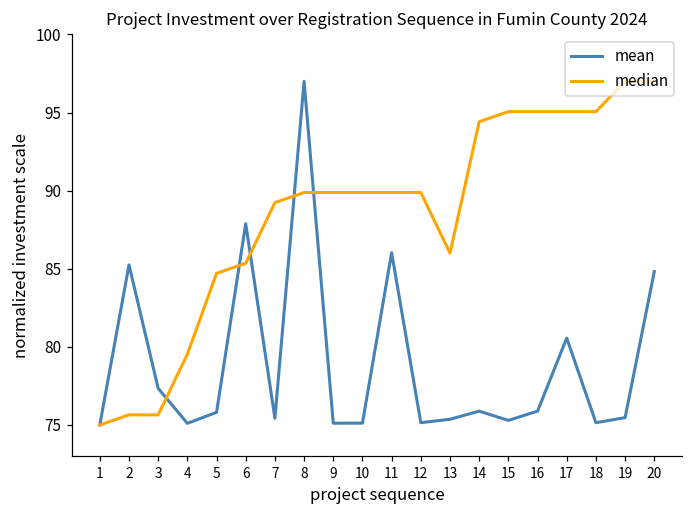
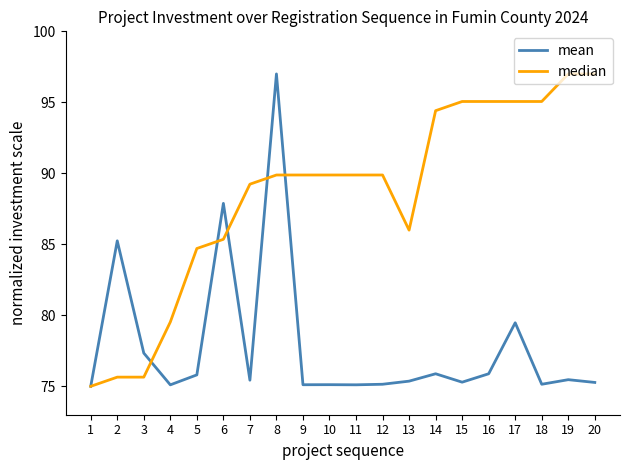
mean, 11: 86.0 -> 75.1
mean, 17: 80.6 -> 79.5
mean, 20: 84.8 -> 75.3
